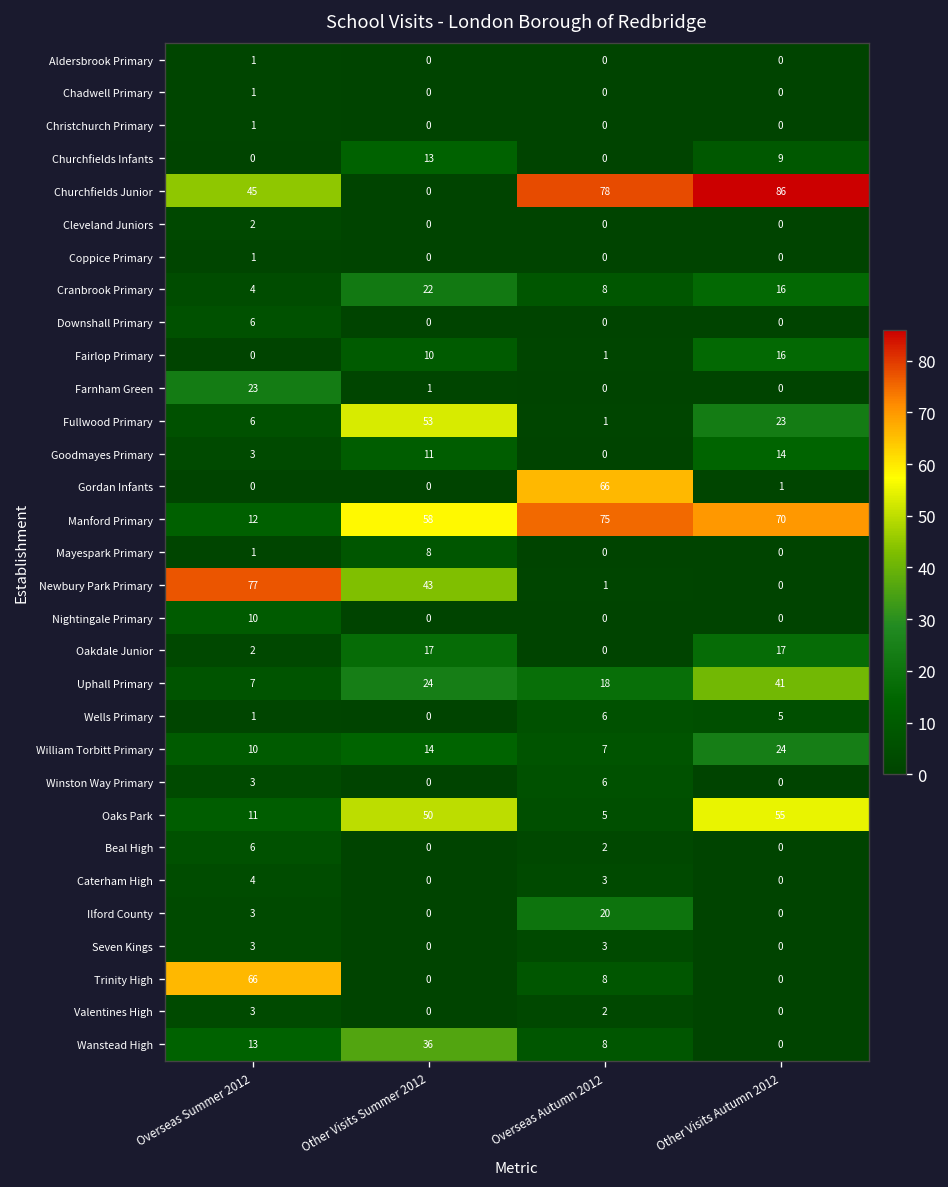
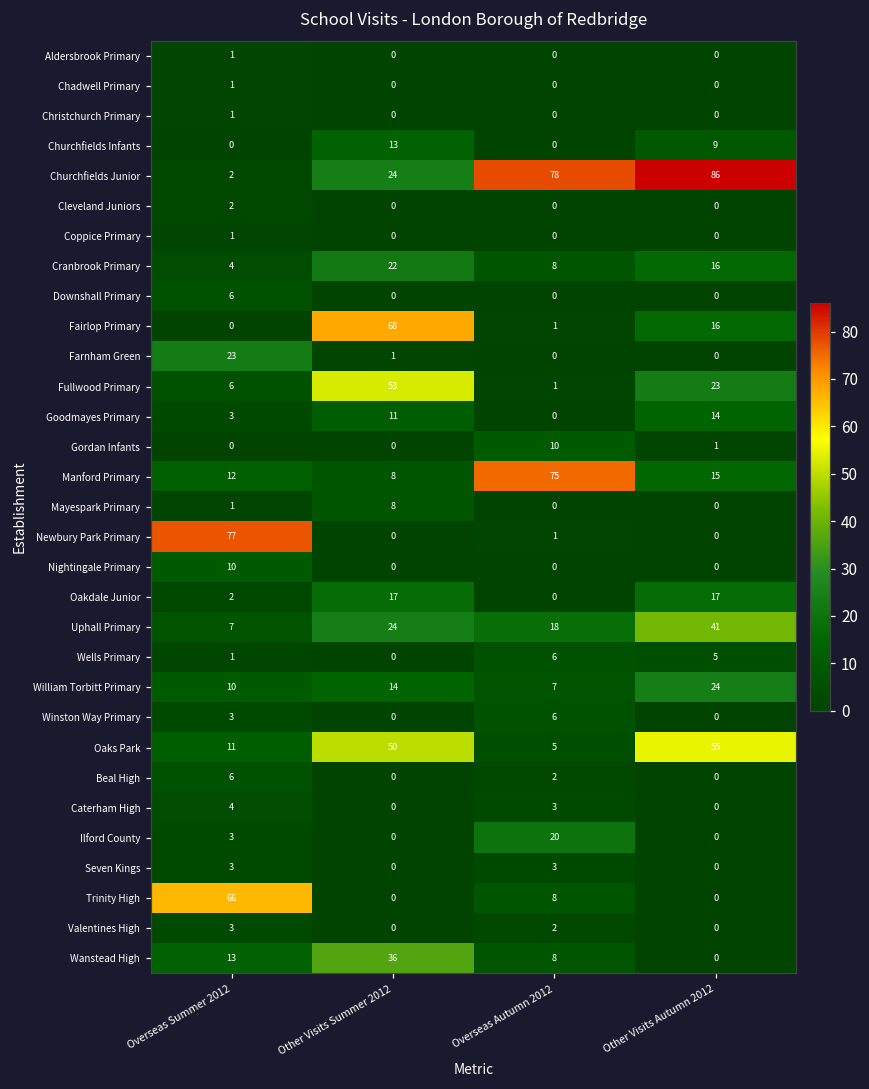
Churchfields Junior, Overseas Summer 2012: 45 -> 2
Churchfields Junior, Other Visits Summer 2012: 0 -> 24
Fairlop Primary, Other Visits Summer 2012: 10 -> 68
Gordan Infants, Overseas Autumn 2012: 66 -> 10
Manford Primary, Other Visits Summer 2012: 58 -> 8
Manford Primary, Other Visits Autumn 2012: 70 -> 15
Newbury Park Primary, Other Visits Summer 2012: 43 -> 0
